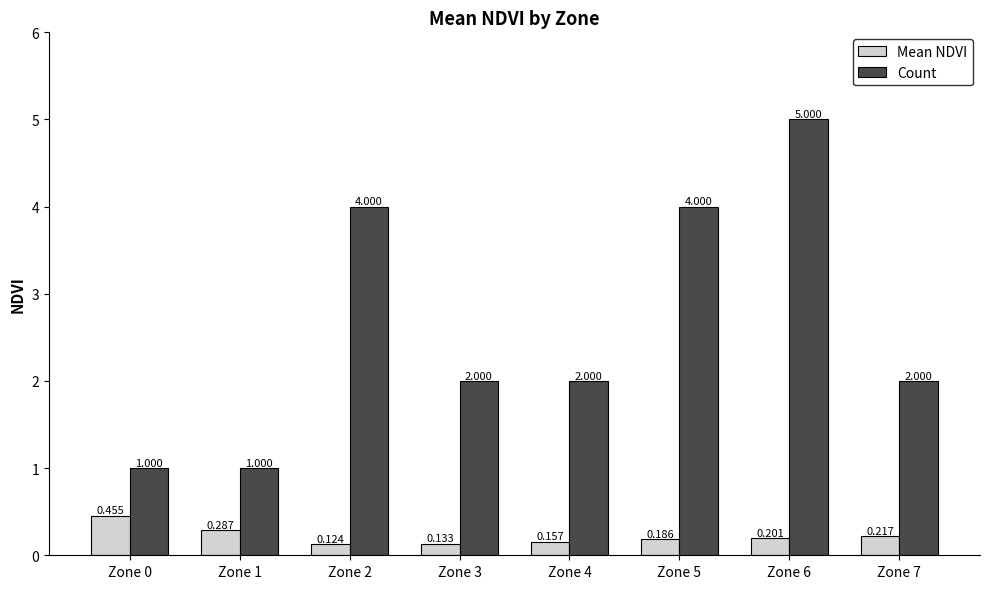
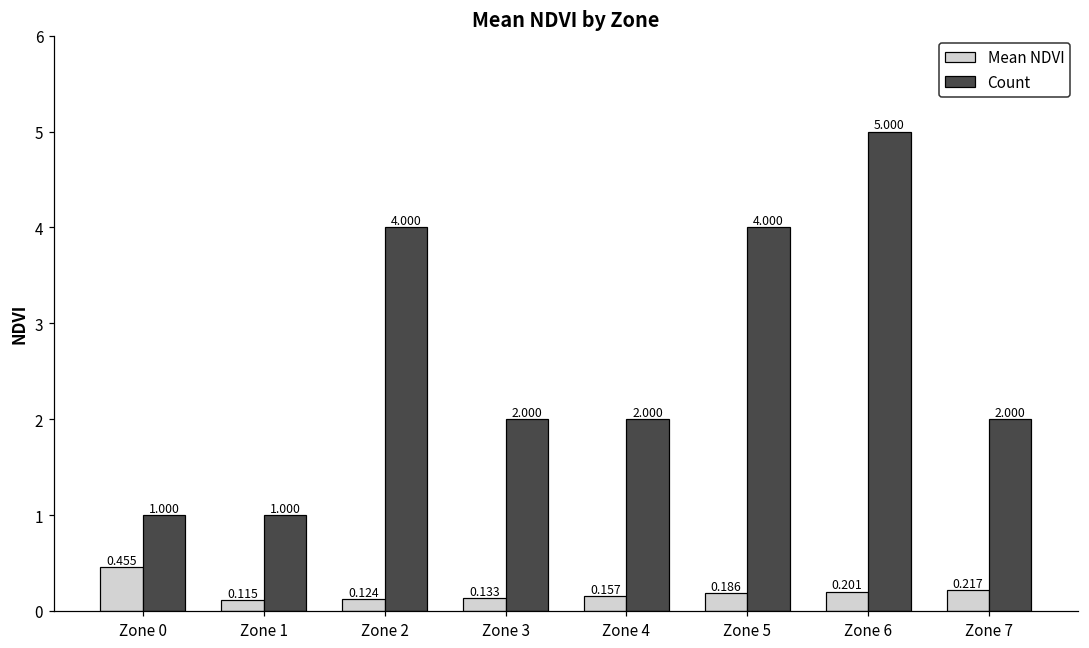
Mean NDVI, Zone 1: 0.287 -> 0.115
